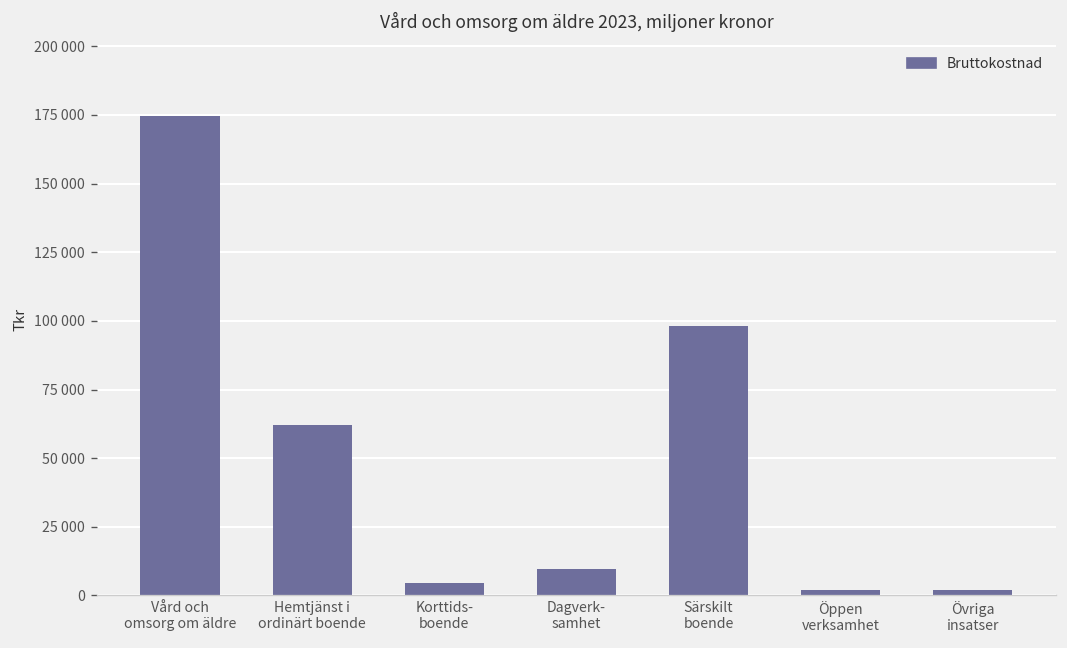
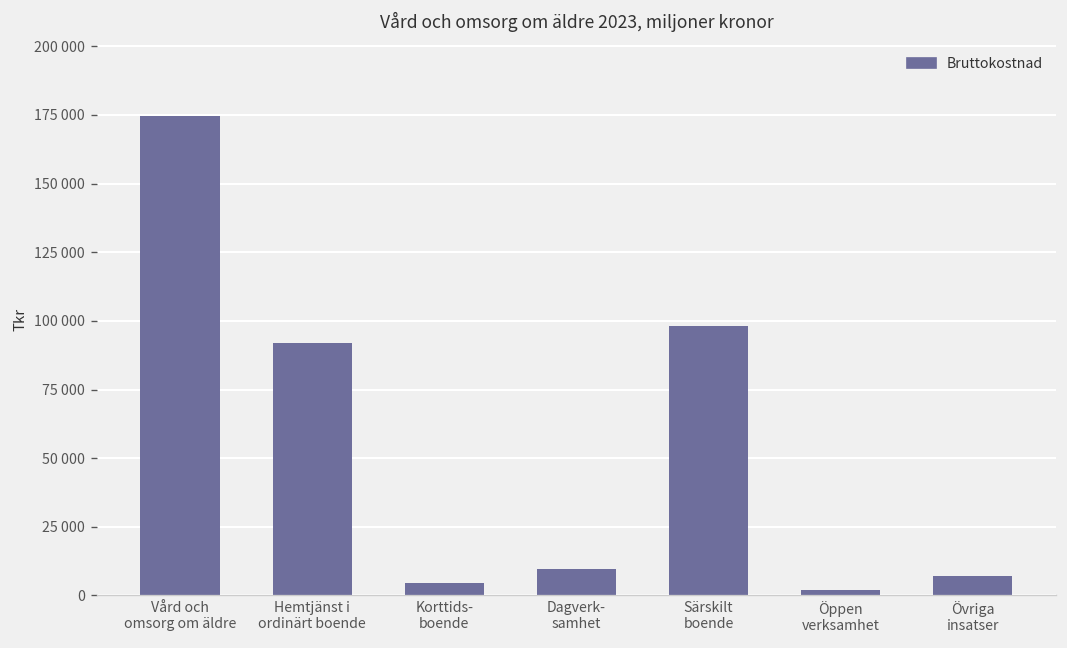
Hemtjänst i ordinärt boende: 62000 -> 92000
Övriga insatser: 2000 -> 7000
